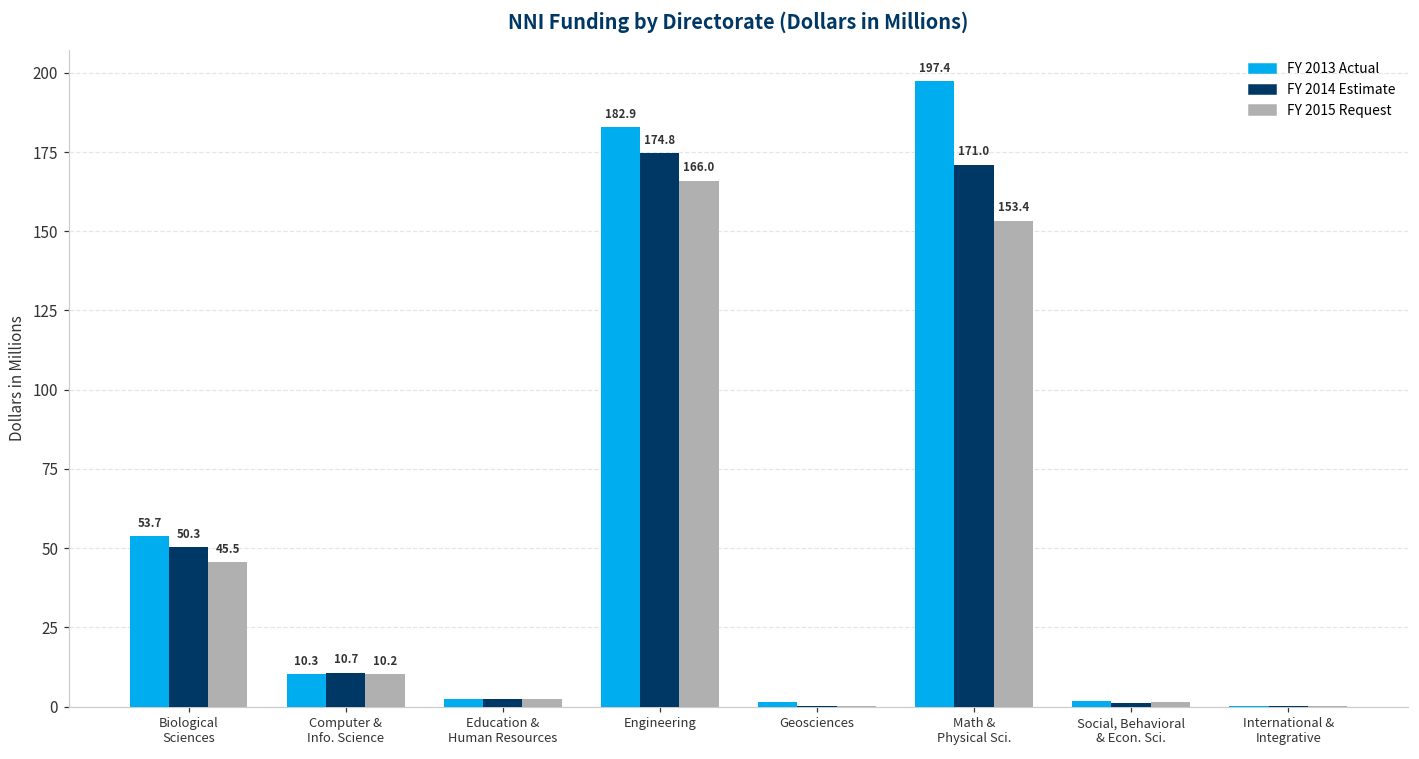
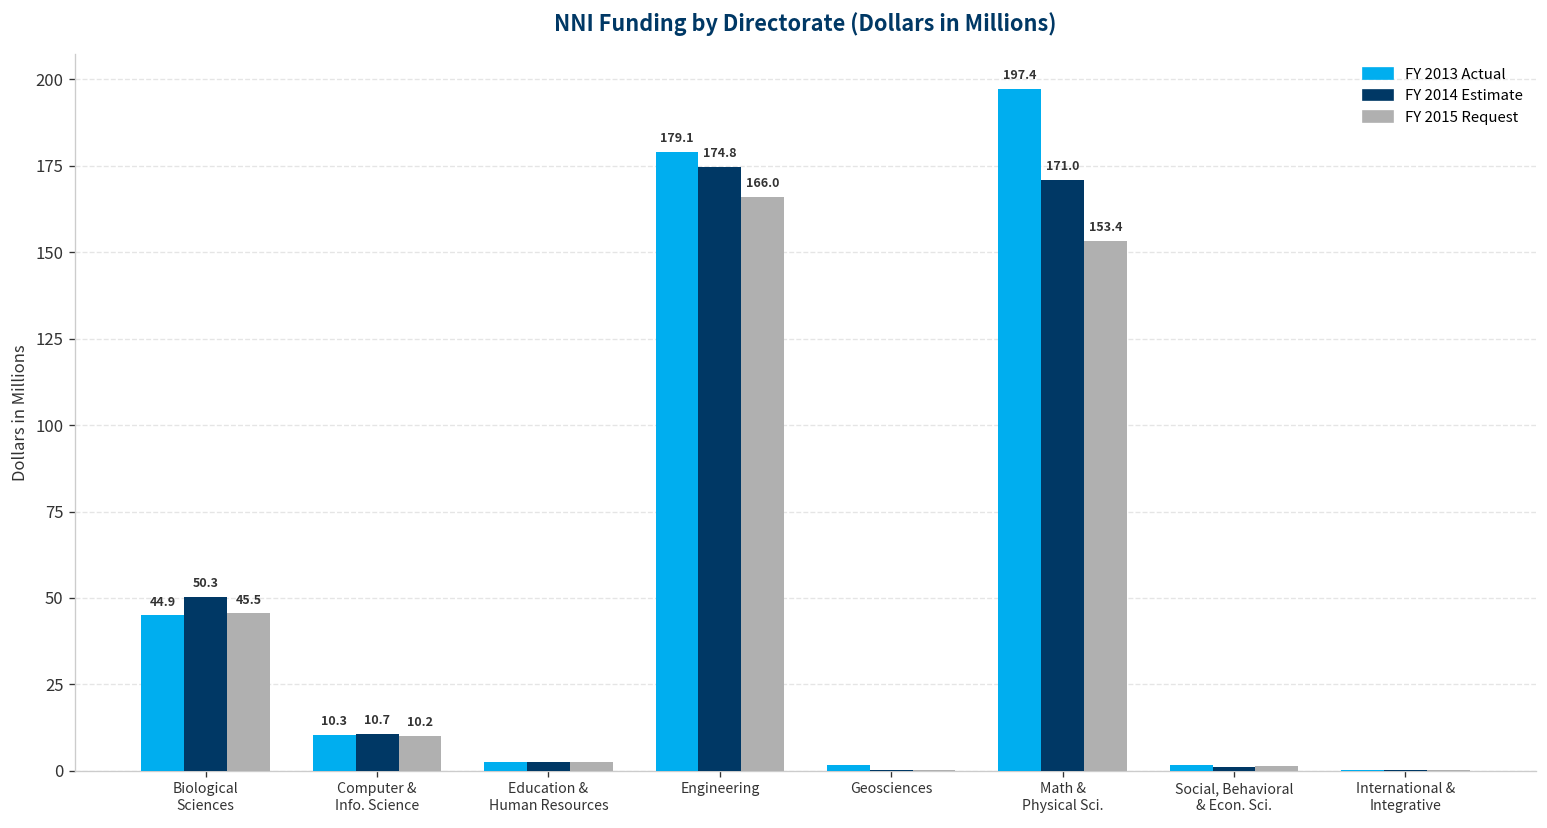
FY 2013 Actual, Biological Sciences: 53.7 -> 44.9
FY 2013 Actual, Engineering: 182.9 -> 179.1
